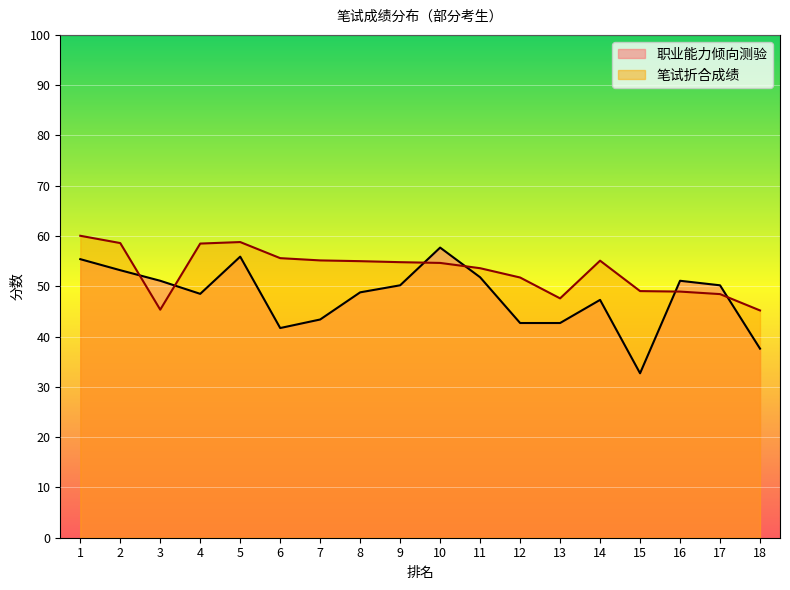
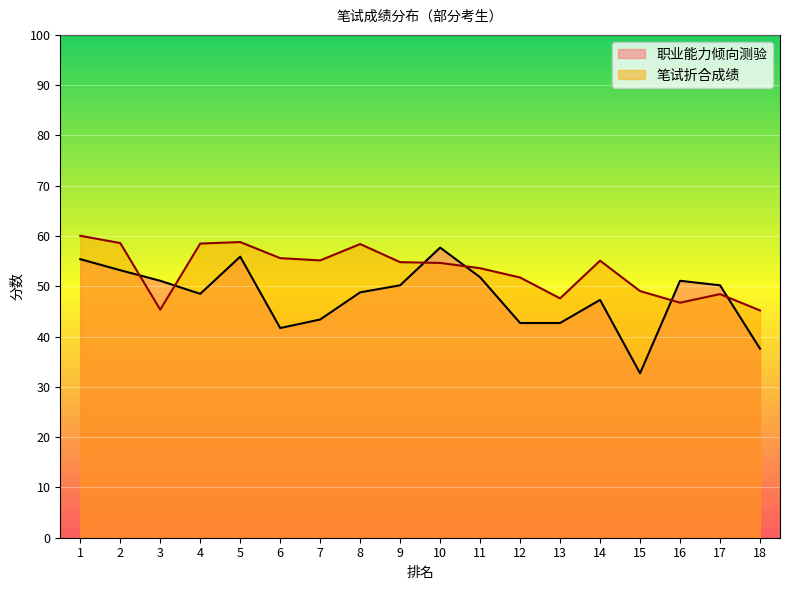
笔试折合成绩, 8: 55 -> 58
笔试折合成绩, 16: 49 -> 47
